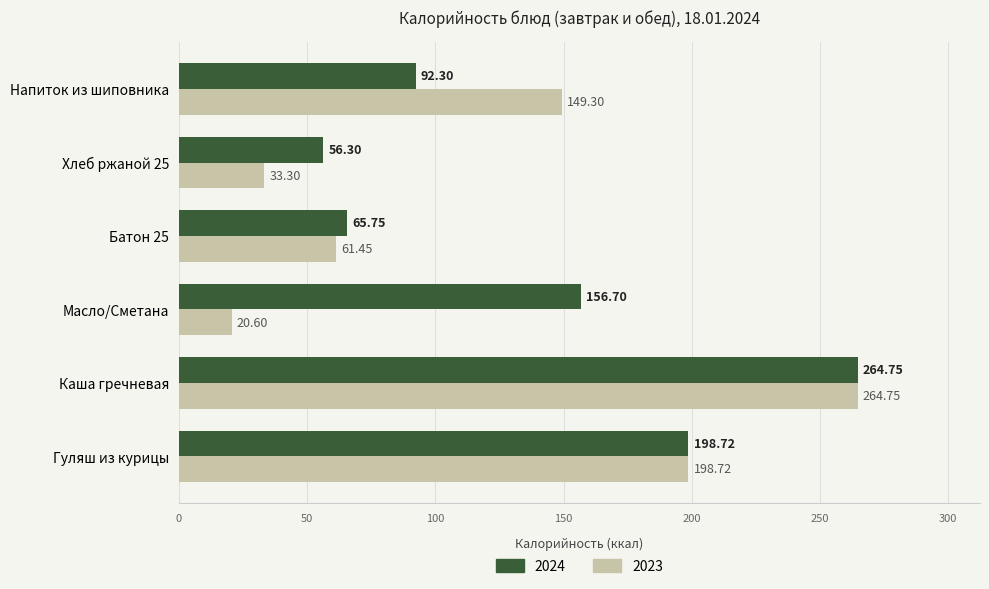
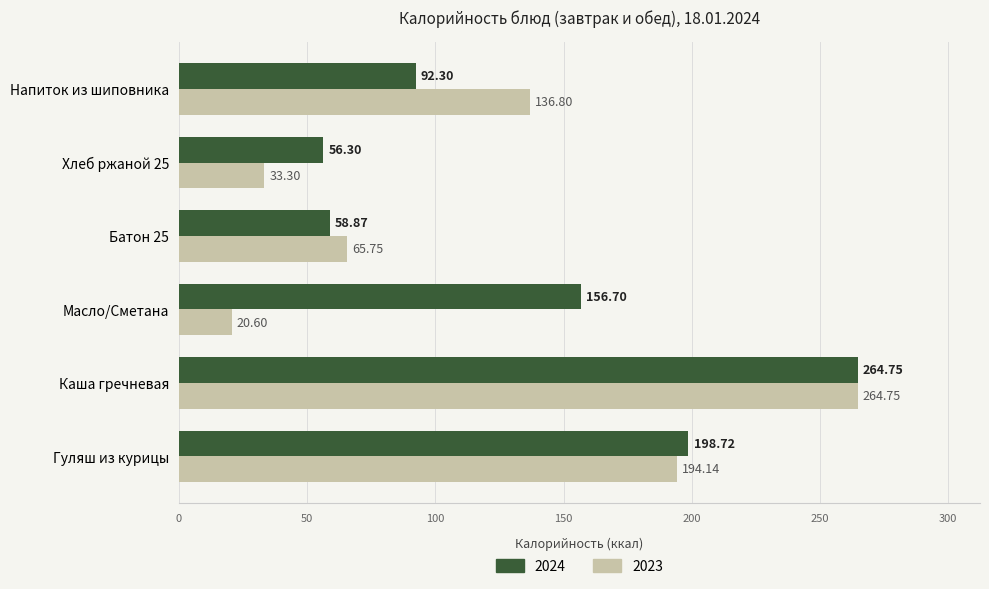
2023, Напиток из шиповника: 149.30 -> 136.80
2024, Батон 25: 65.75 -> 58.87
2023, Батон 25: 61.45 -> 65.75
2023, Гуляш из курицы: 198.72 -> 194.14
